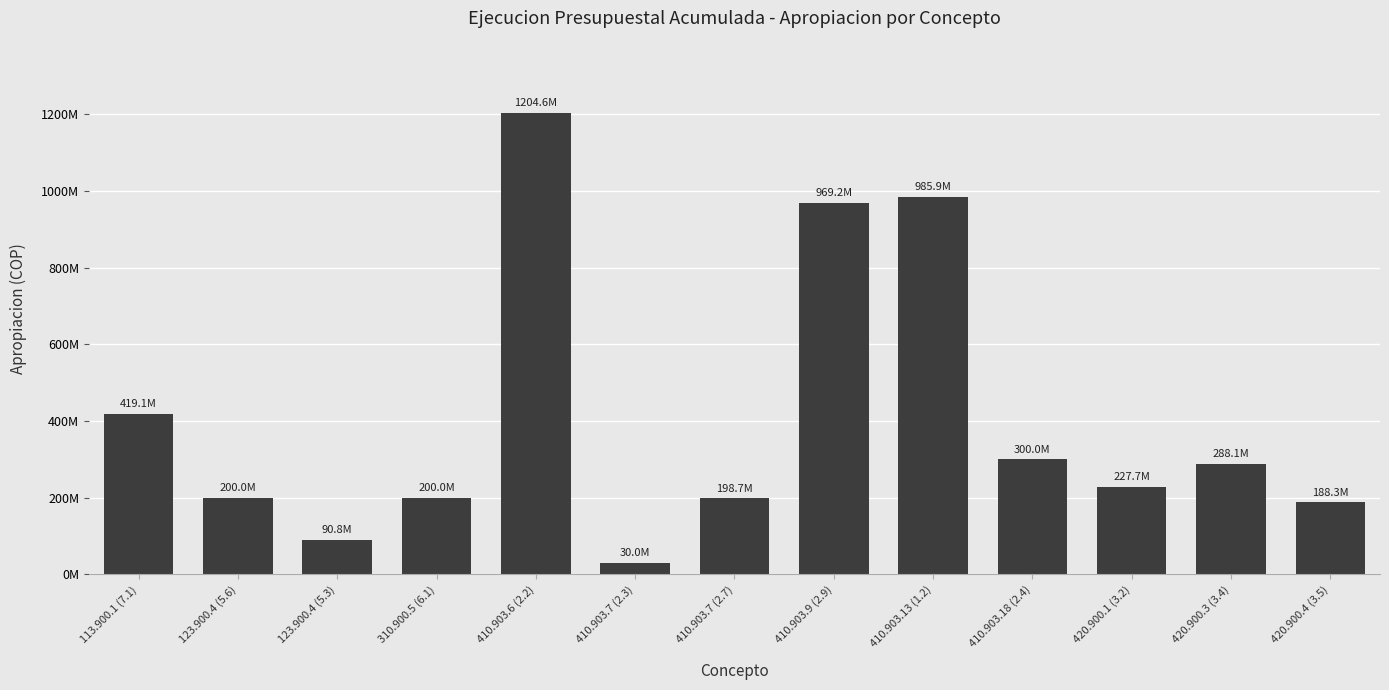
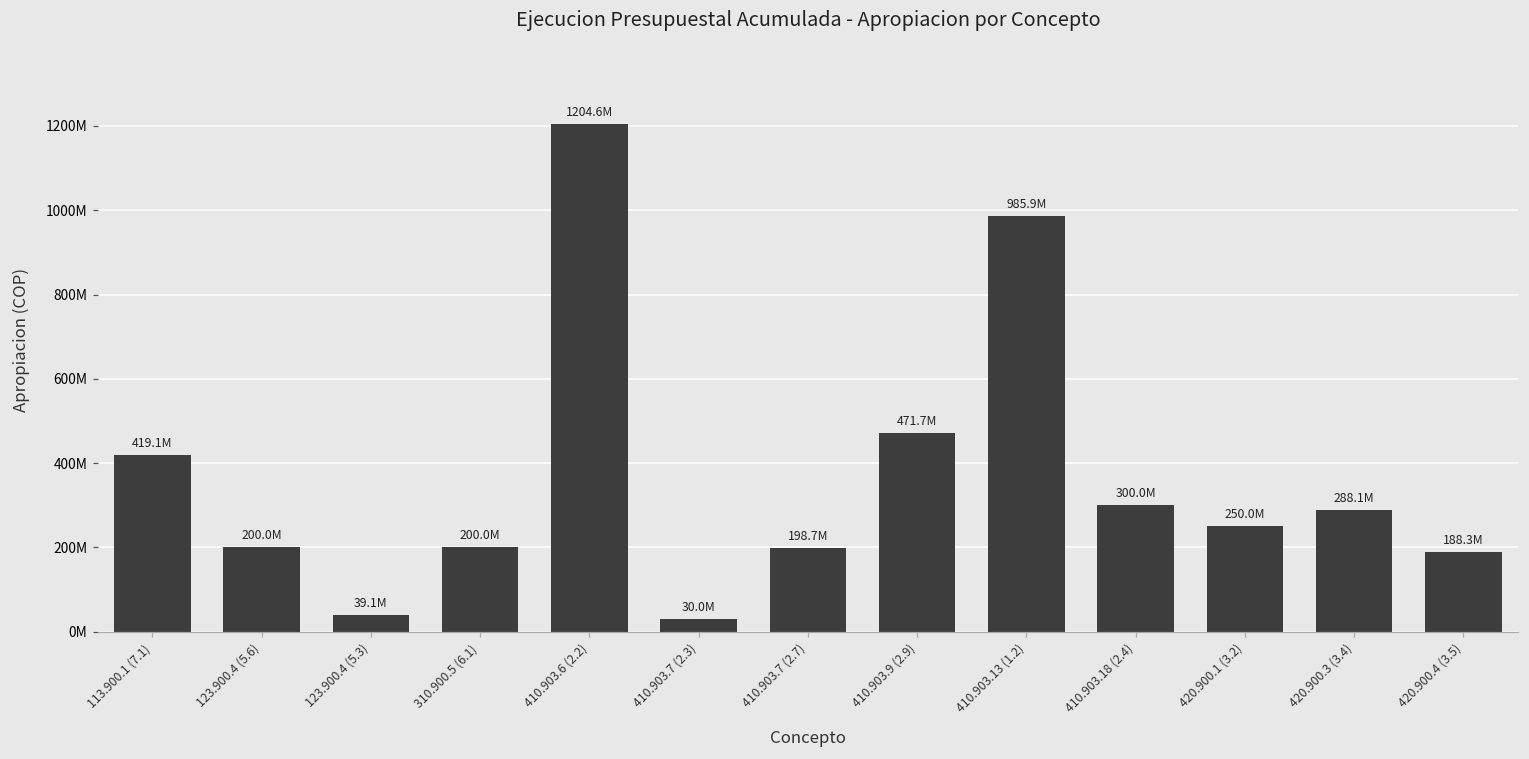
123.900.4 (5.3): 90.8M -> 39.1M
410.903.9 (2.9): 969.2M -> 471.7M
420.900.1 (3.2): 227.7M -> 250.0M
